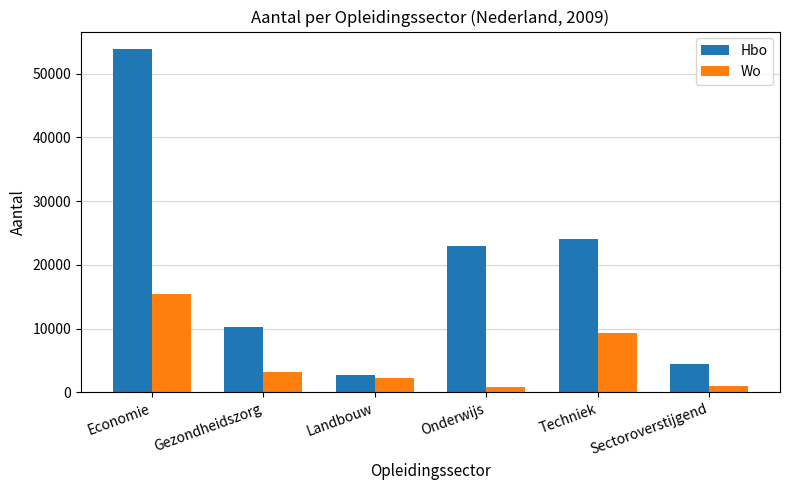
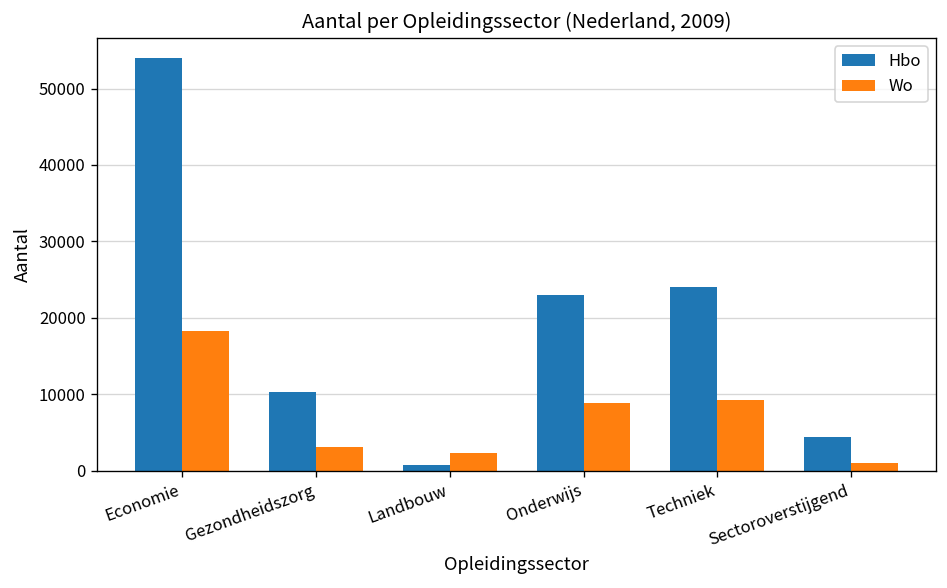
Wo, Economie: 15000 -> 18000
Hbo, Landbouw: 3000 -> 1000
Wo, Onderwijs: 1000 -> 9000
